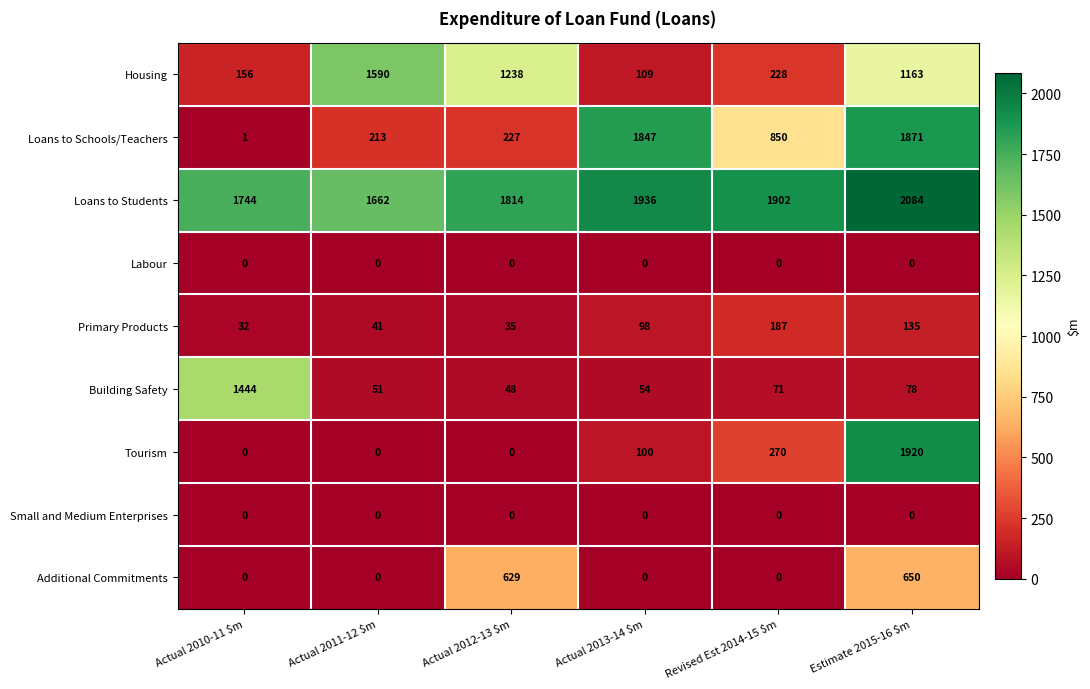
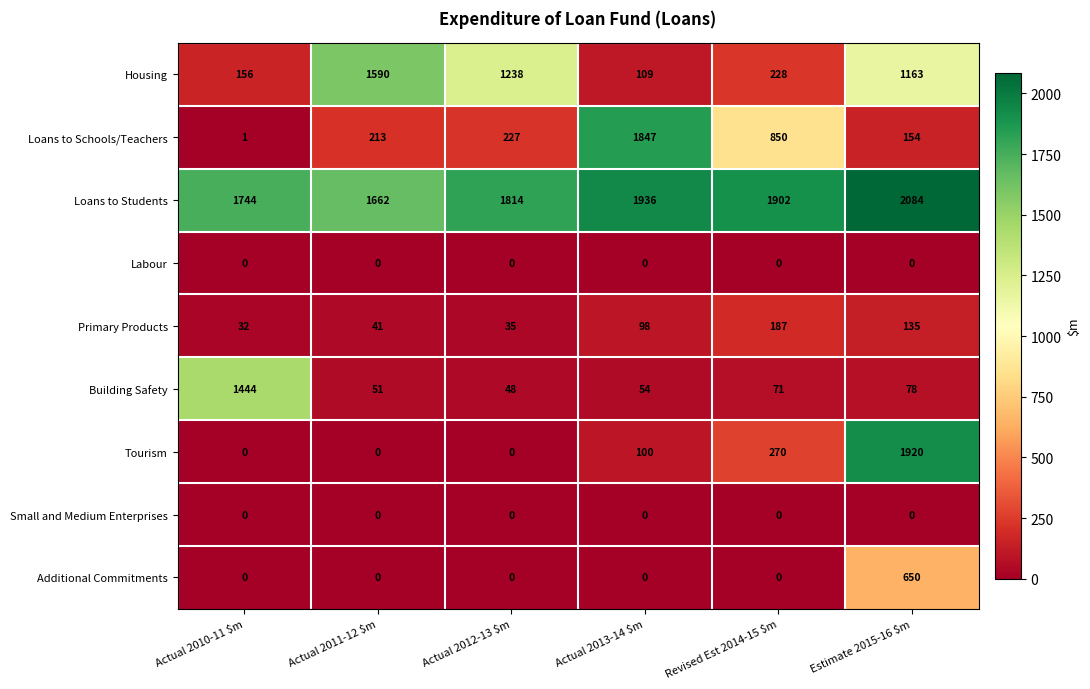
Loans to Schools/Teachers, Estimate 2015-16 $m: 1871 -> 154
Additional Commitments, Actual 2012-13 $m: 629 -> 0
